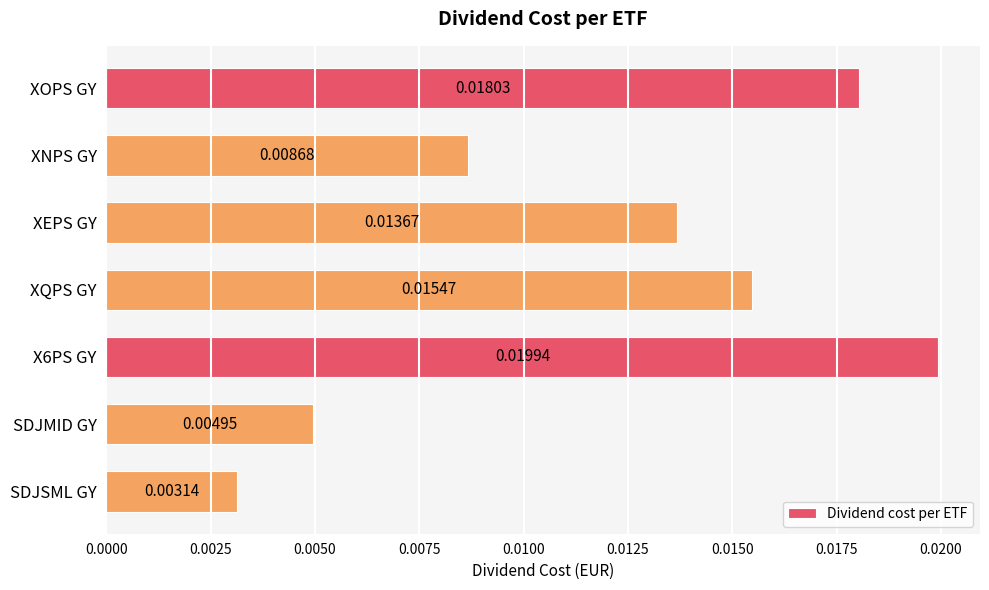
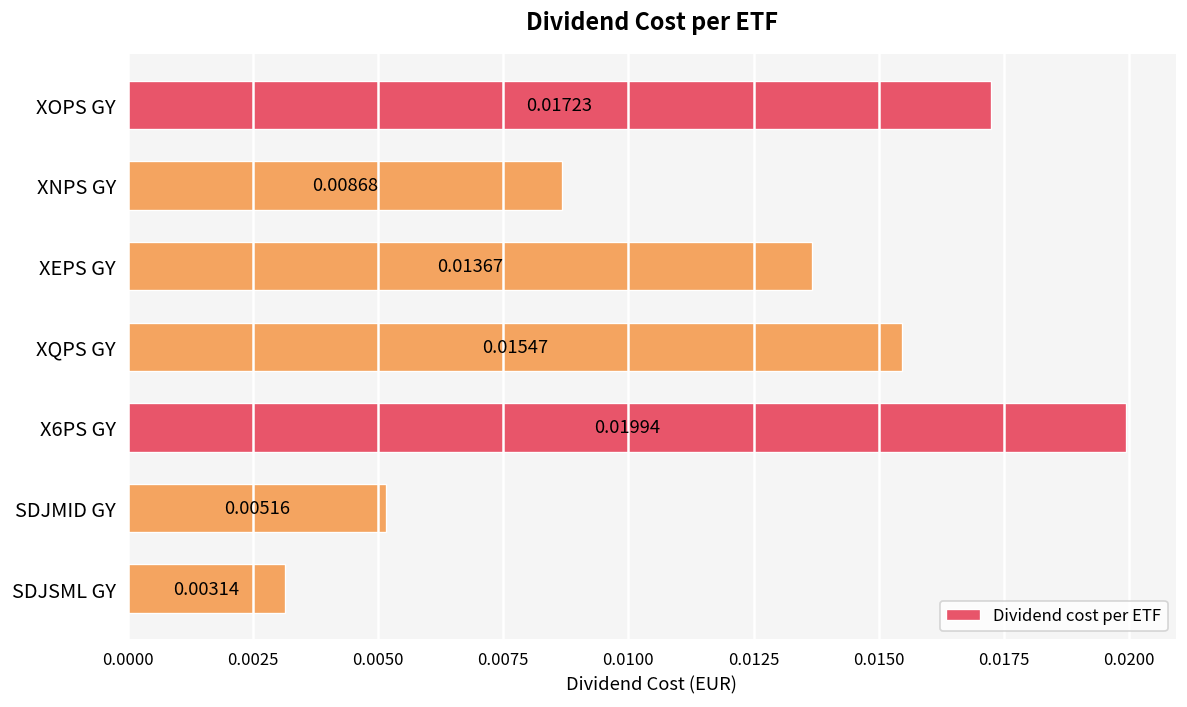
XOPS GY: 0.01803 -> 0.01723
SDJMID GY: 0.00495 -> 0.00516
